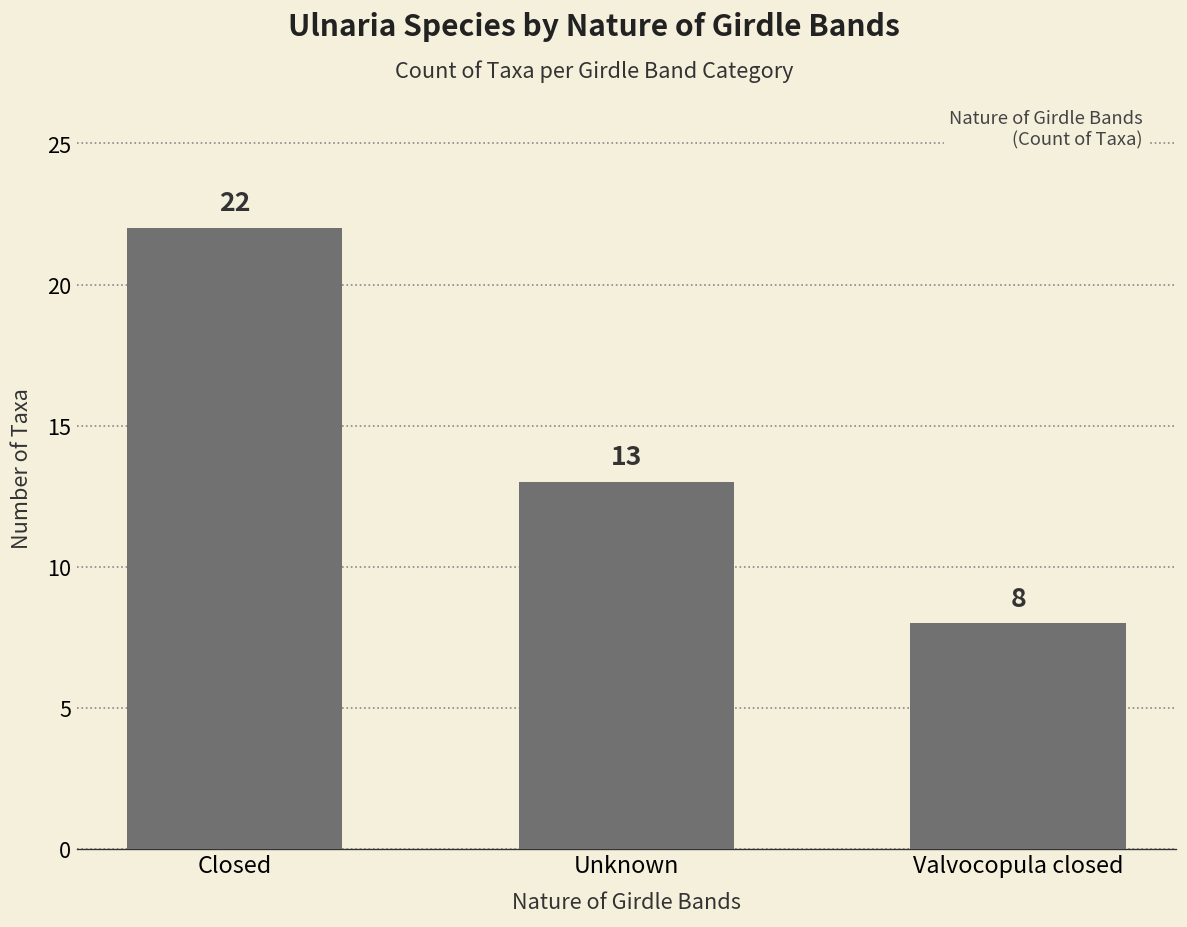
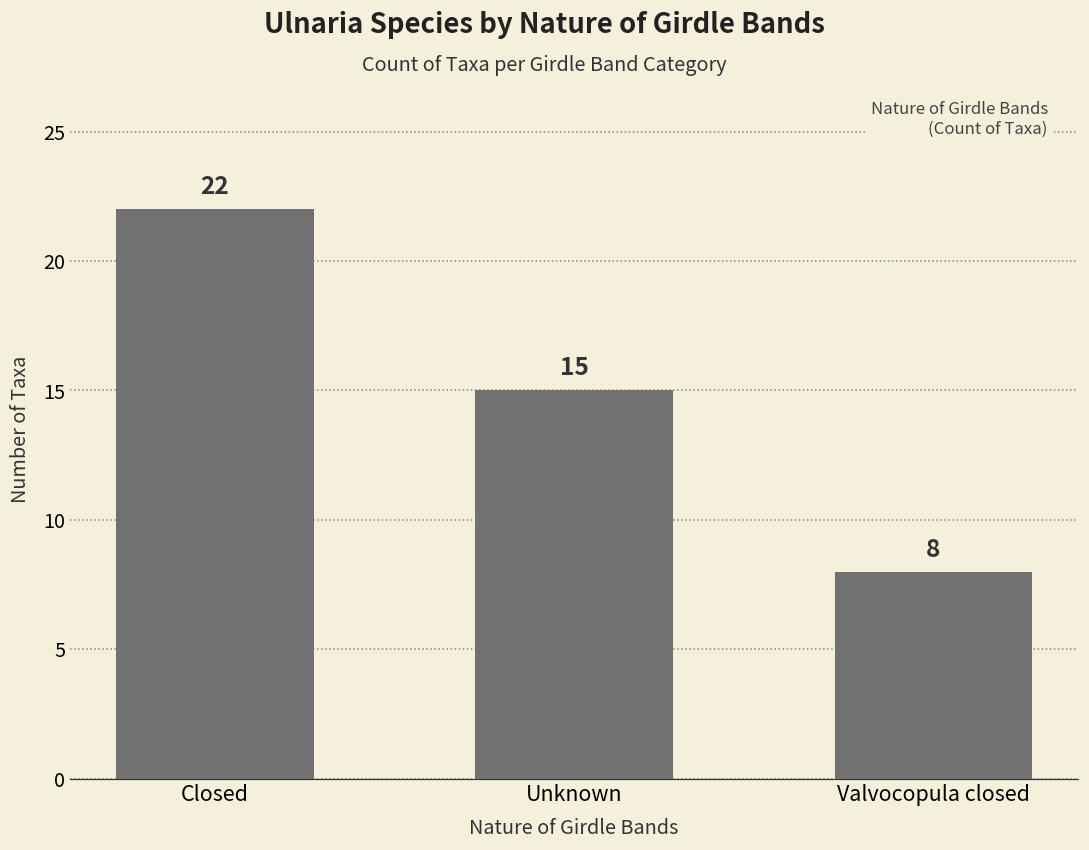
Unknown: 13 -> 15
